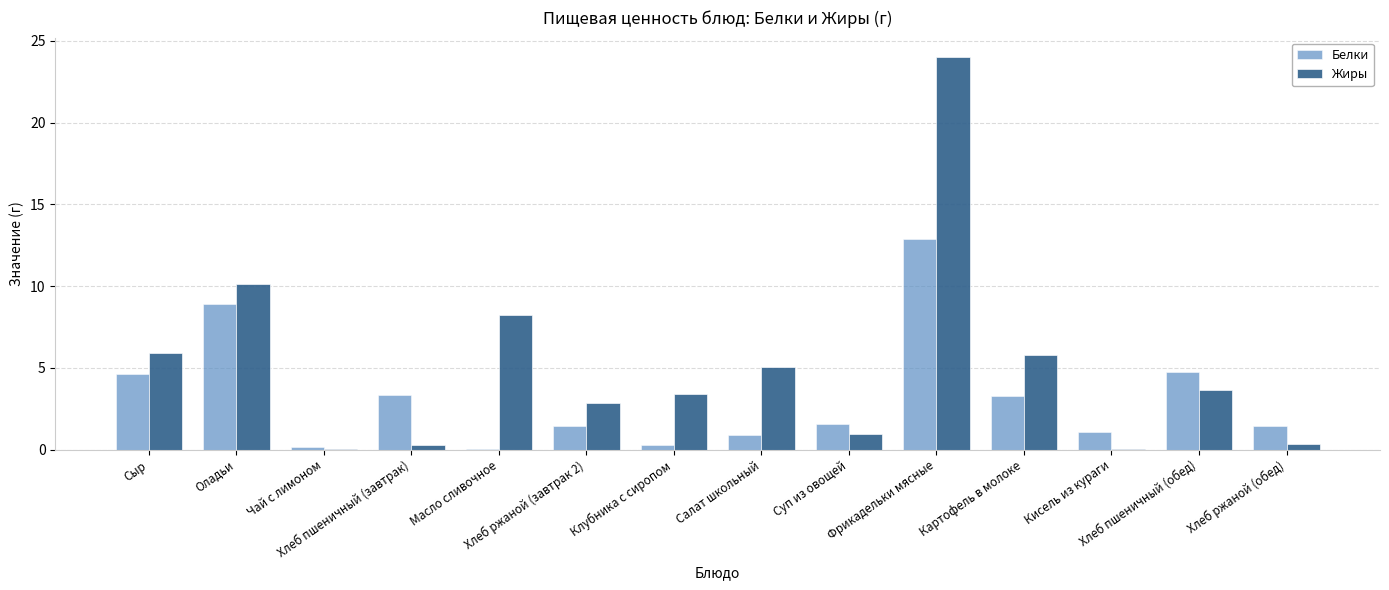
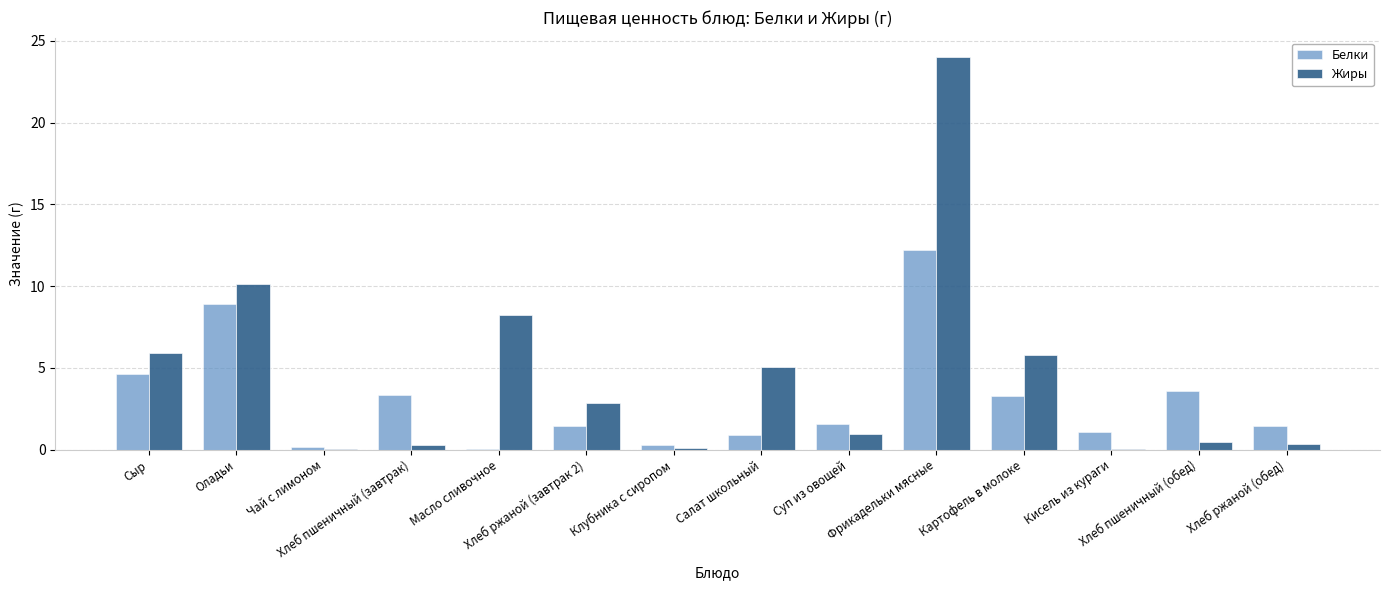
Жиры, Клубника с сиропом: 3.4 -> 0.1
Белки, Фрикадельки мясные: 12.9 -> 12.2
Белки, Хлеб пшеничный (обед): 4.8 -> 3.6
Жиры, Хлеб пшеничный (обед): 3.7 -> 0.5
